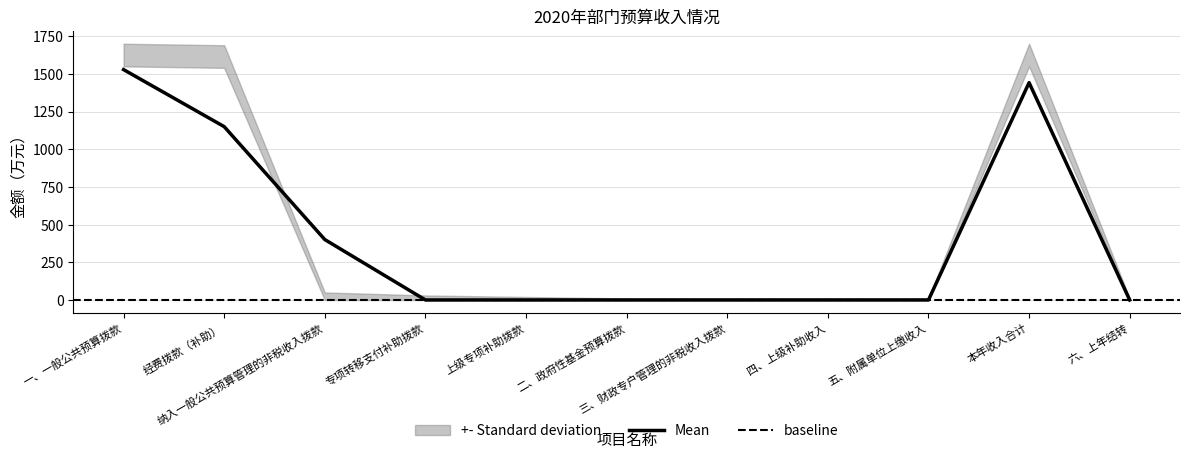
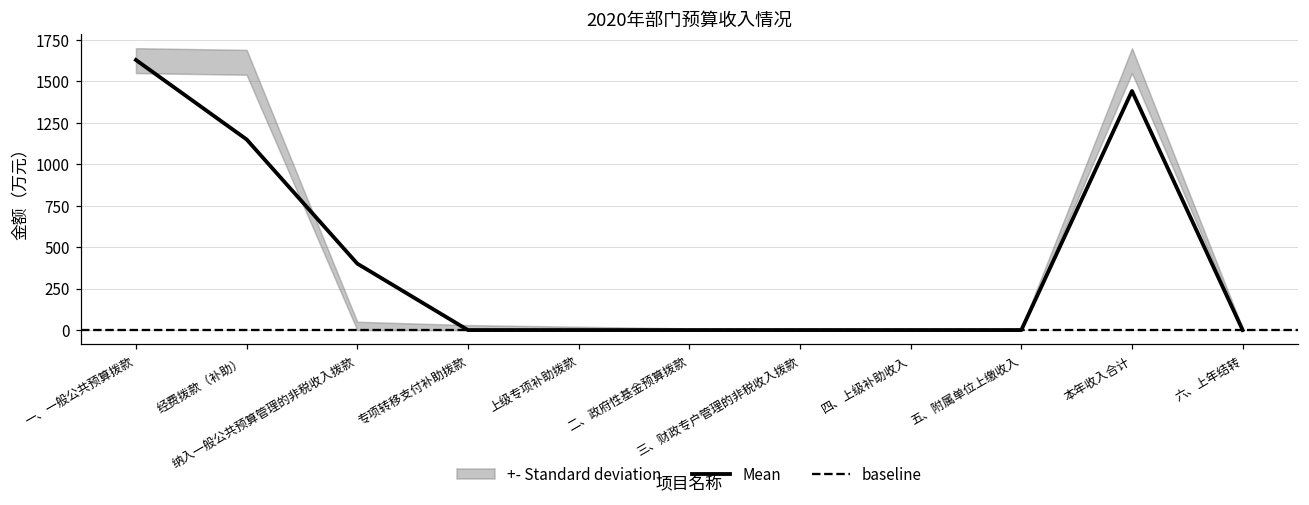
Mean, 一、一般公共预算拨款: 1530 -> 1630
